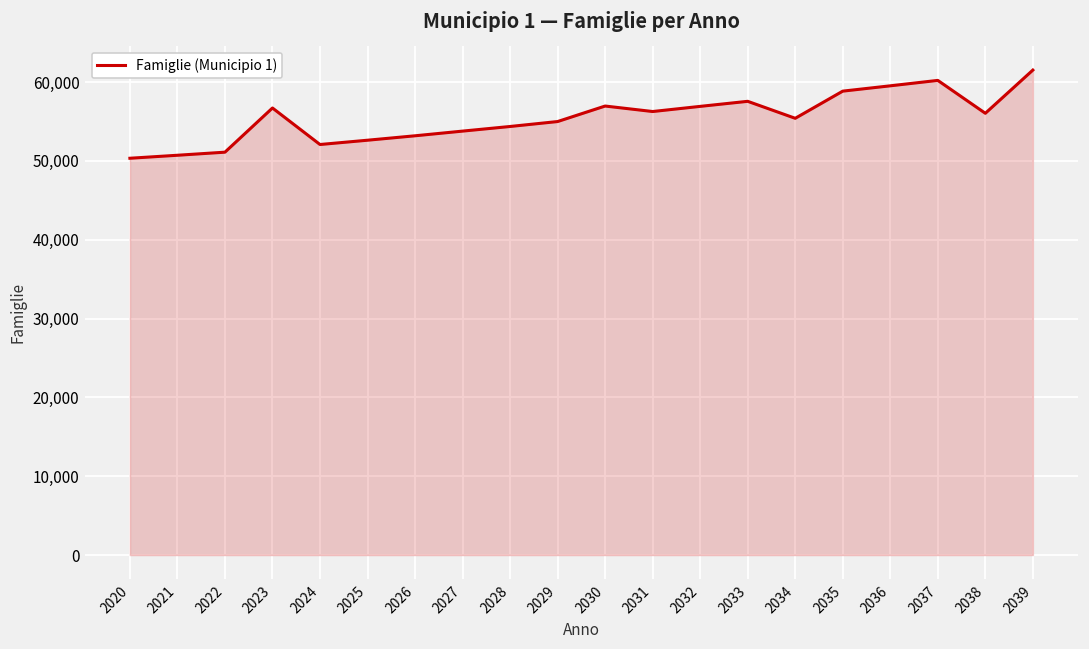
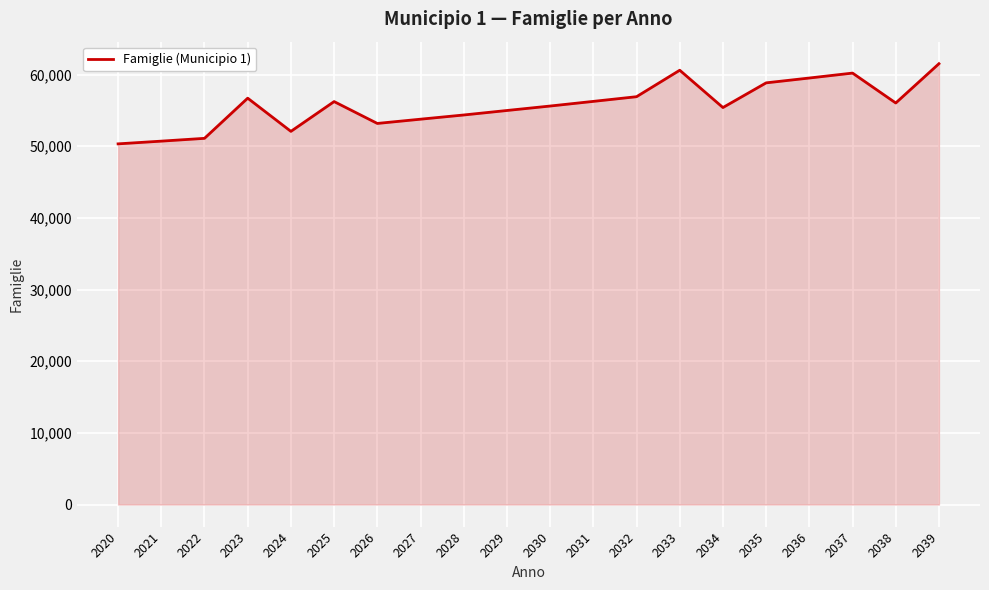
2025: 53,000 -> 56,000
2030: 57,000 -> 56,000
2033: 58,000 -> 61,000
